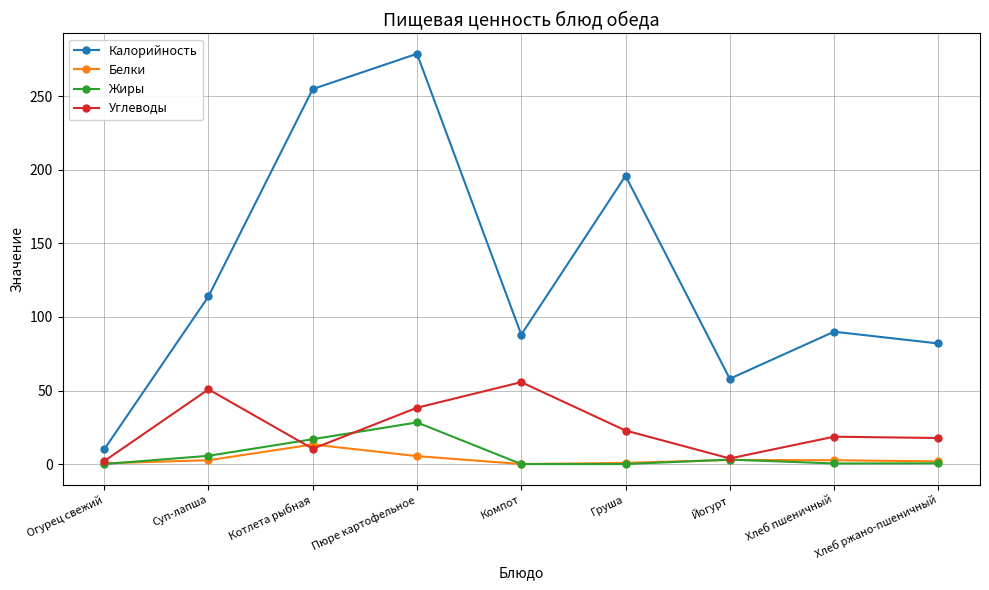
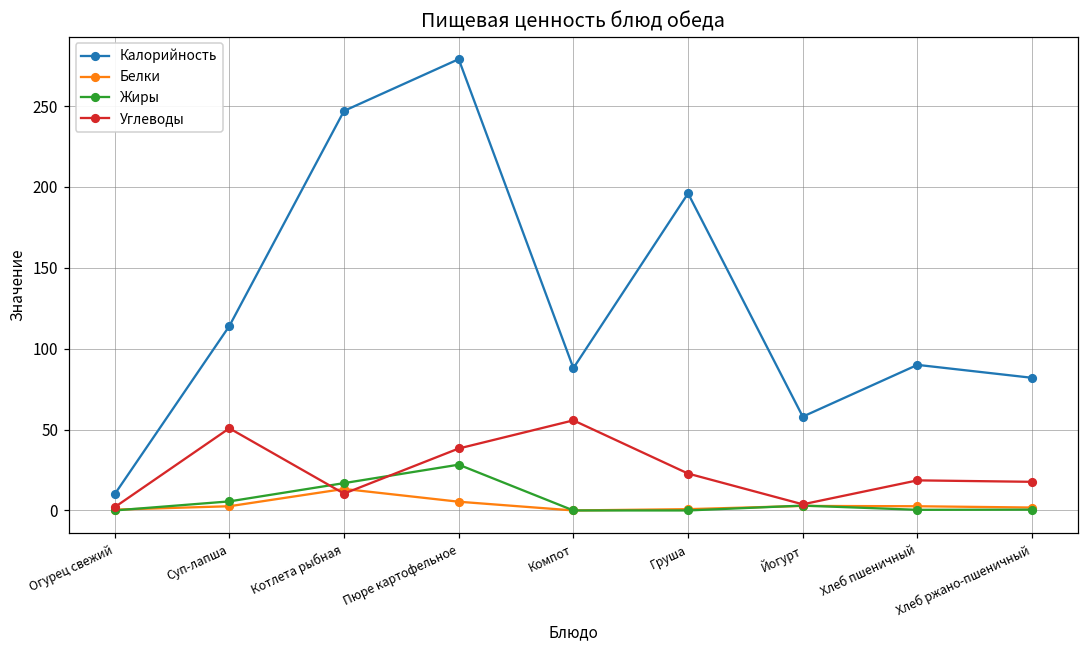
Калорийность, Котлета рыбная: 255 -> 247
